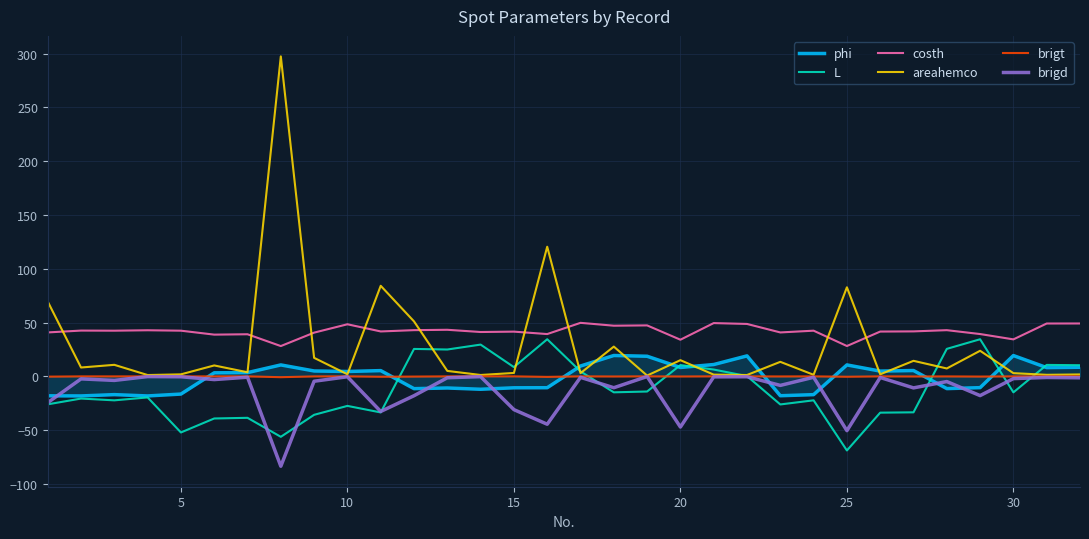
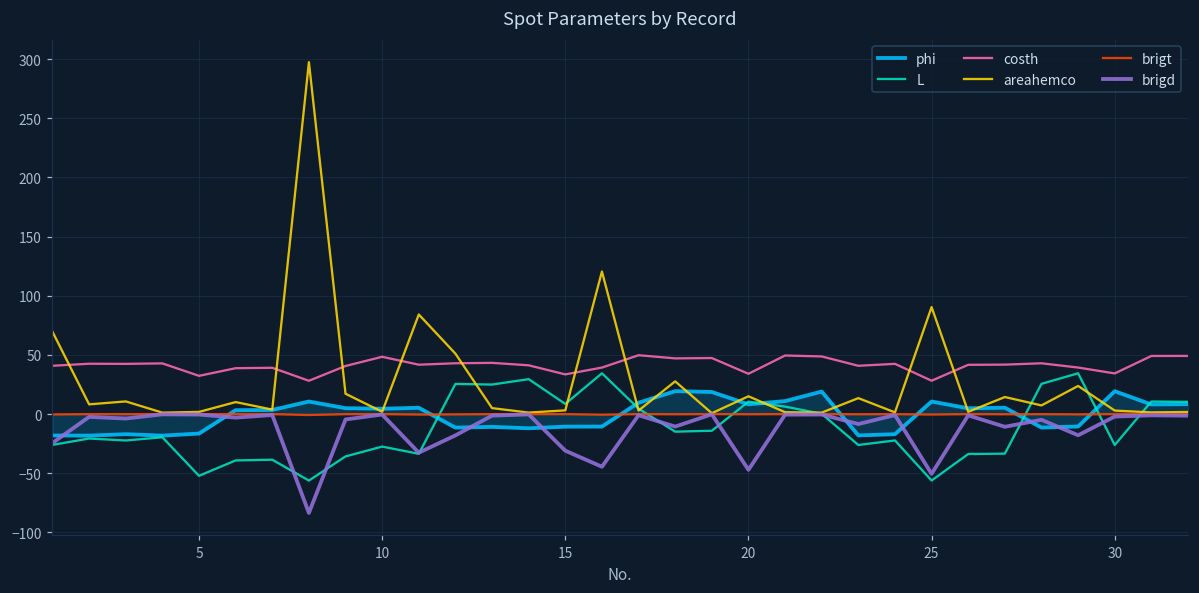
costh, 5: 42 -> 32
costh, 15: 42 -> 34
L, 25: -69 -> -56
areahemco, 25: 83 -> 90
L, 30: -15 -> -26
